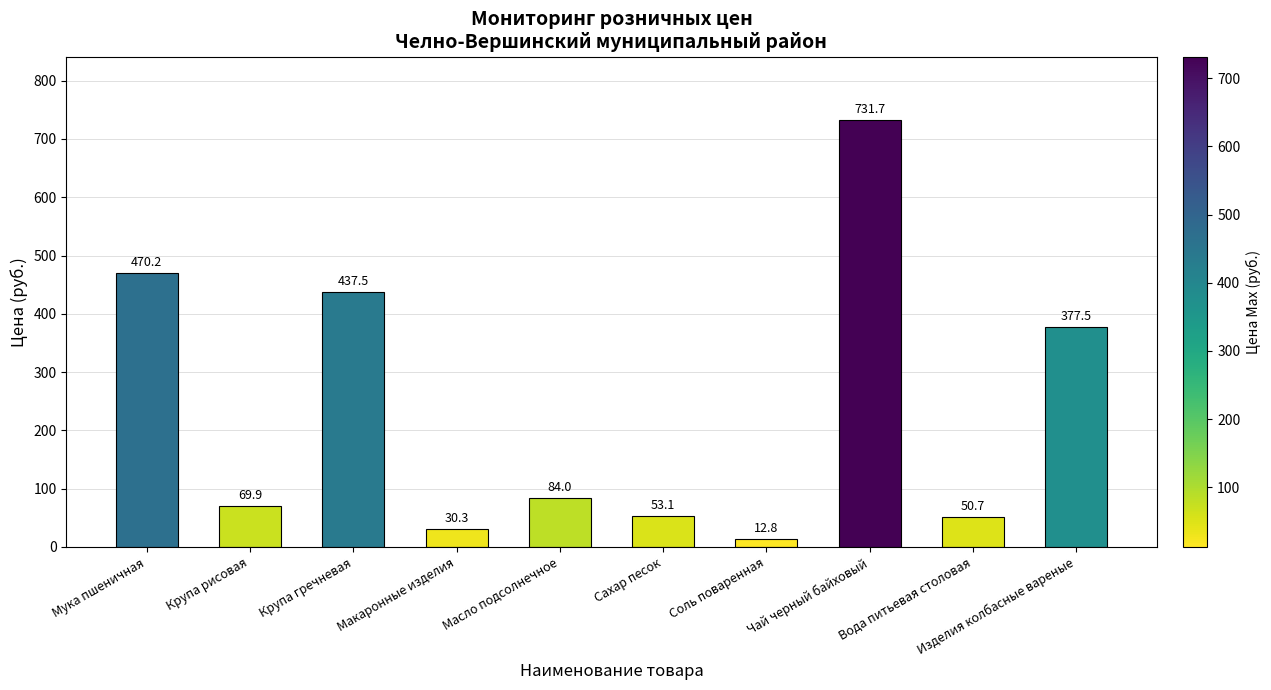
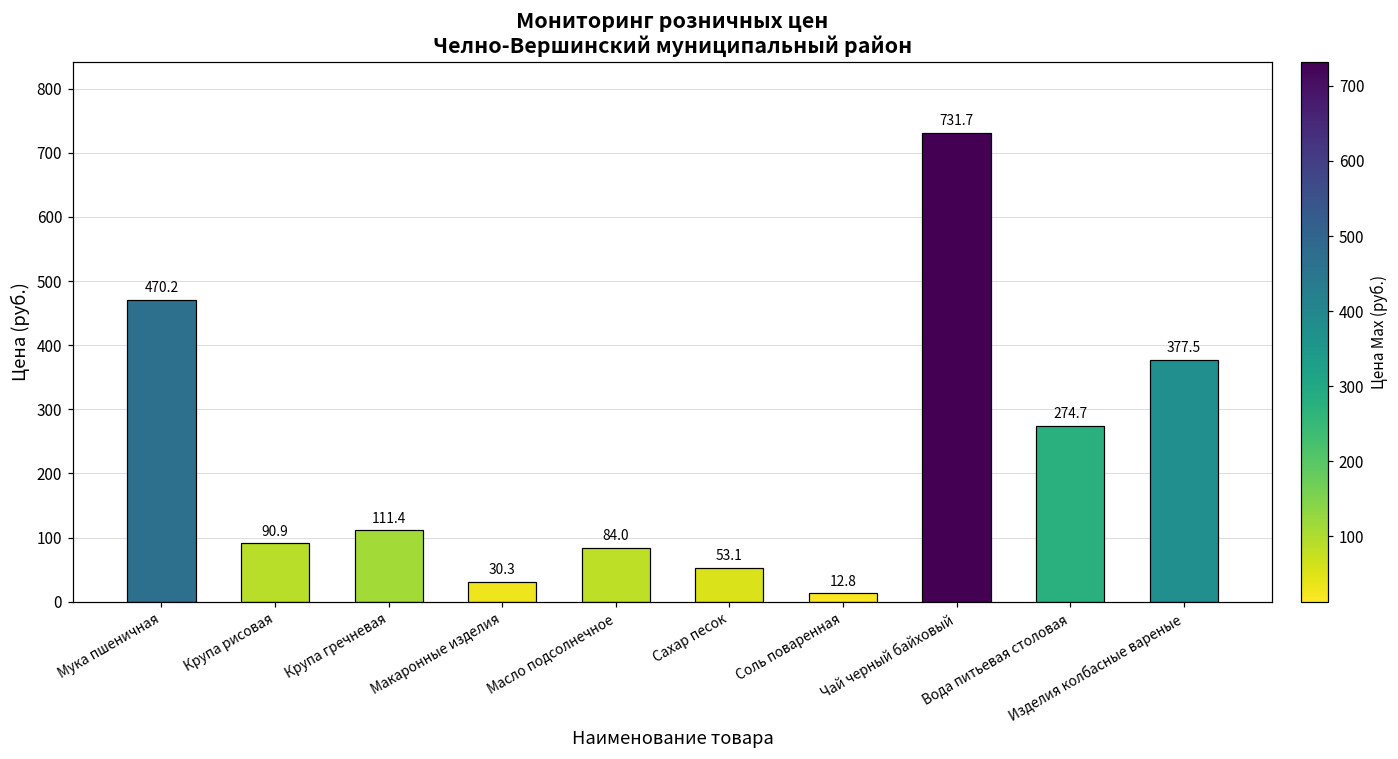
Крупа рисовая: 69.9 -> 90.9
Крупа гречневая: 437.5 -> 111.4
Вода питьевая столовая: 50.7 -> 274.7
